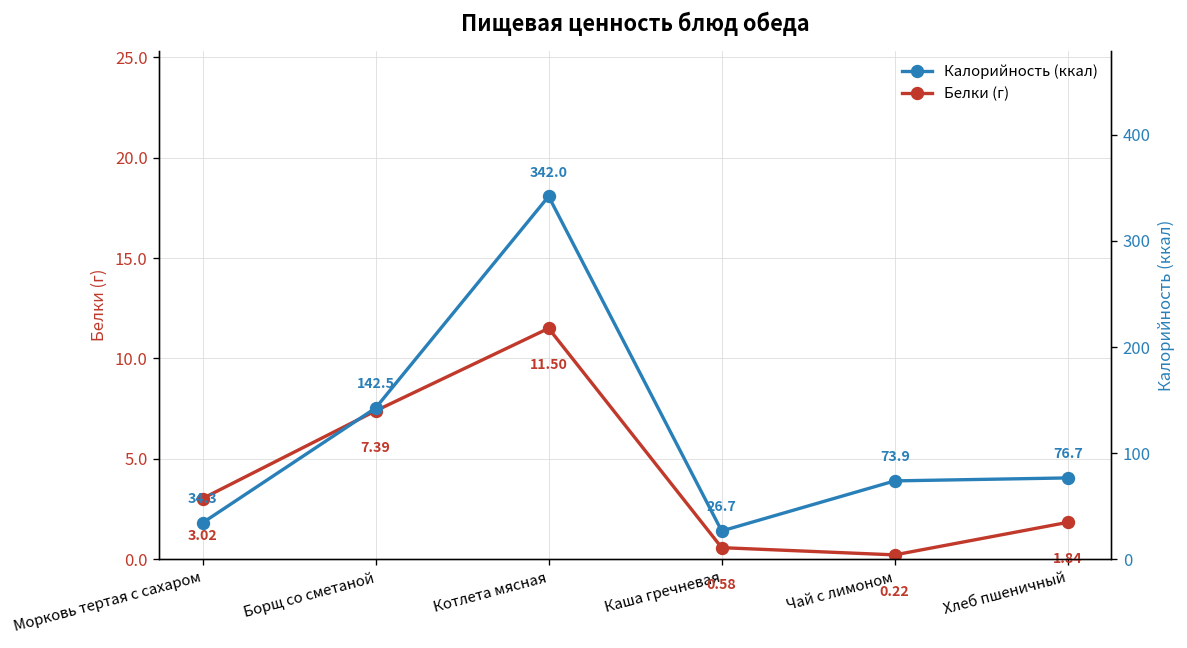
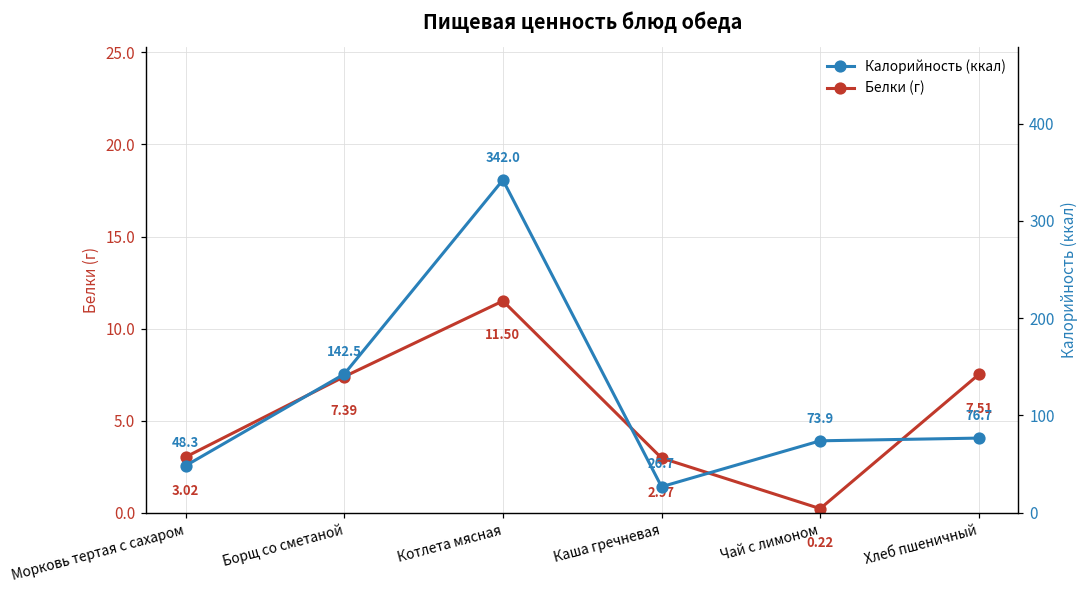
Белки (г), Каша гречневая: 0.58 -> 2.97
Белки (г), Хлеб пшеничный: 1.84 -> 7.51
Калорийность (ккал), Морковь тертая с сахаром: 34.3 -> 48.3
